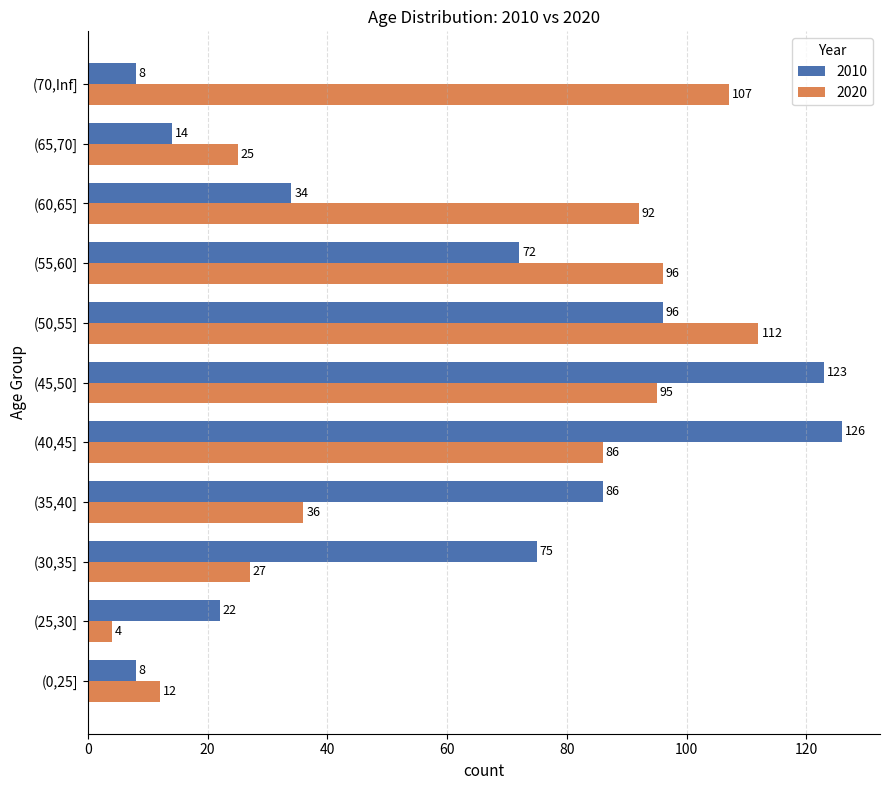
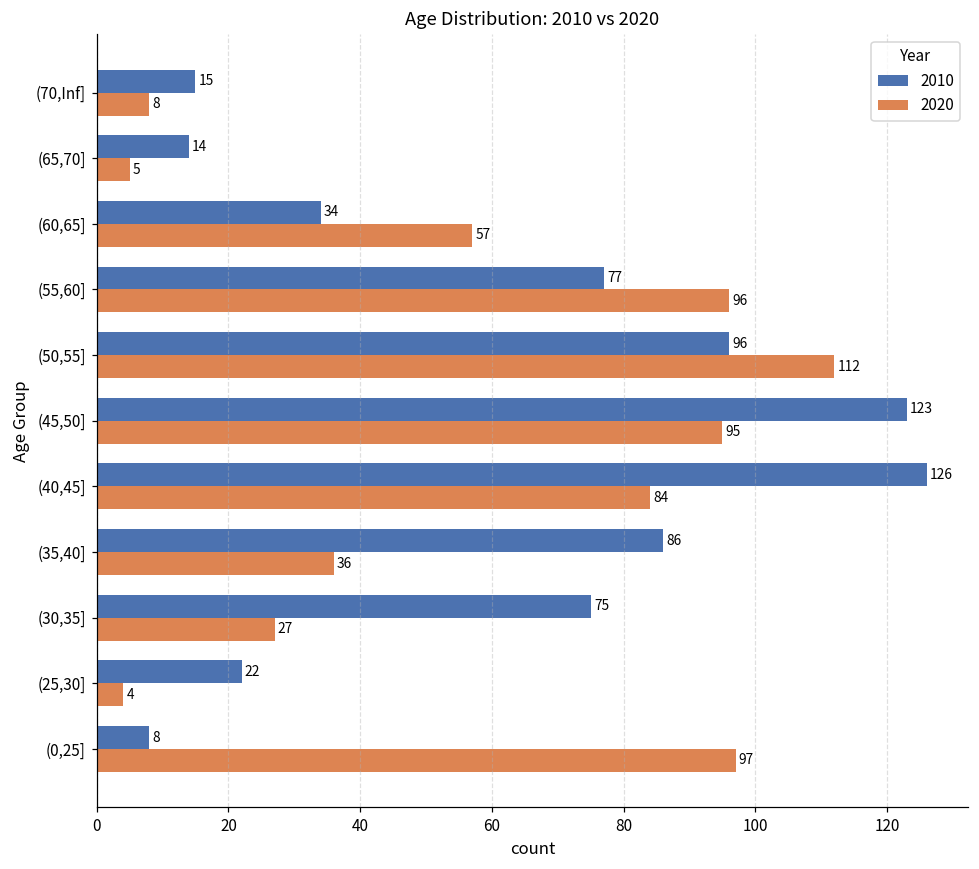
2010, (70,Inf]: 8 -> 15
2020, (70,Inf]: 107 -> 8
2020, (65,70]: 25 -> 5
2020, (60,65]: 92 -> 57
2010, (55,60]: 72 -> 77
2020, (40,45]: 86 -> 84
2020, (0,25]: 12 -> 97
